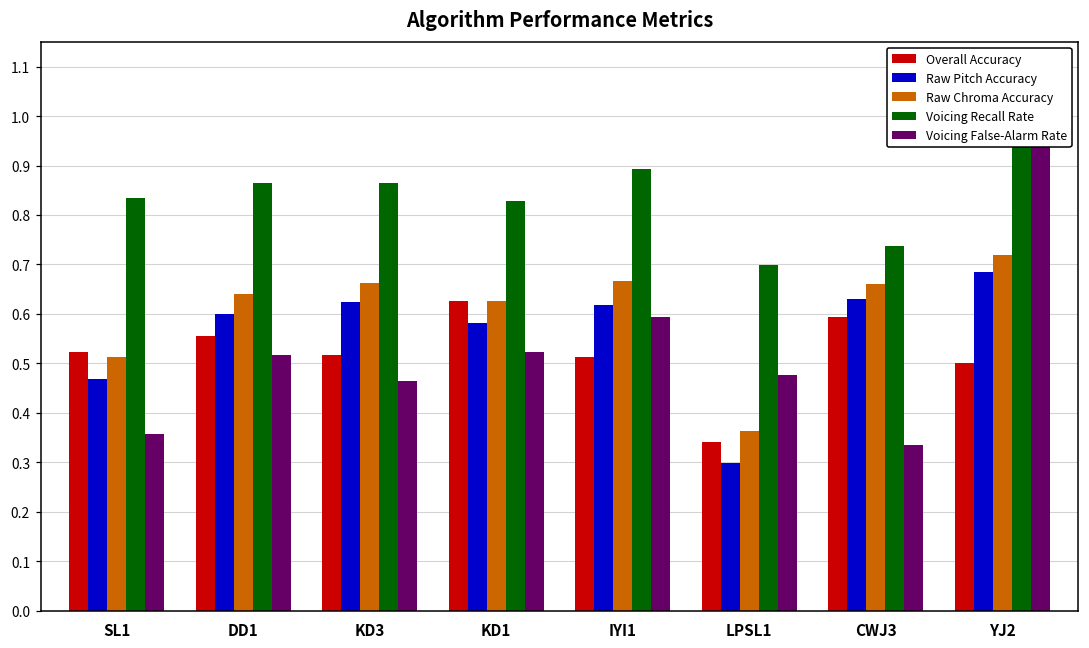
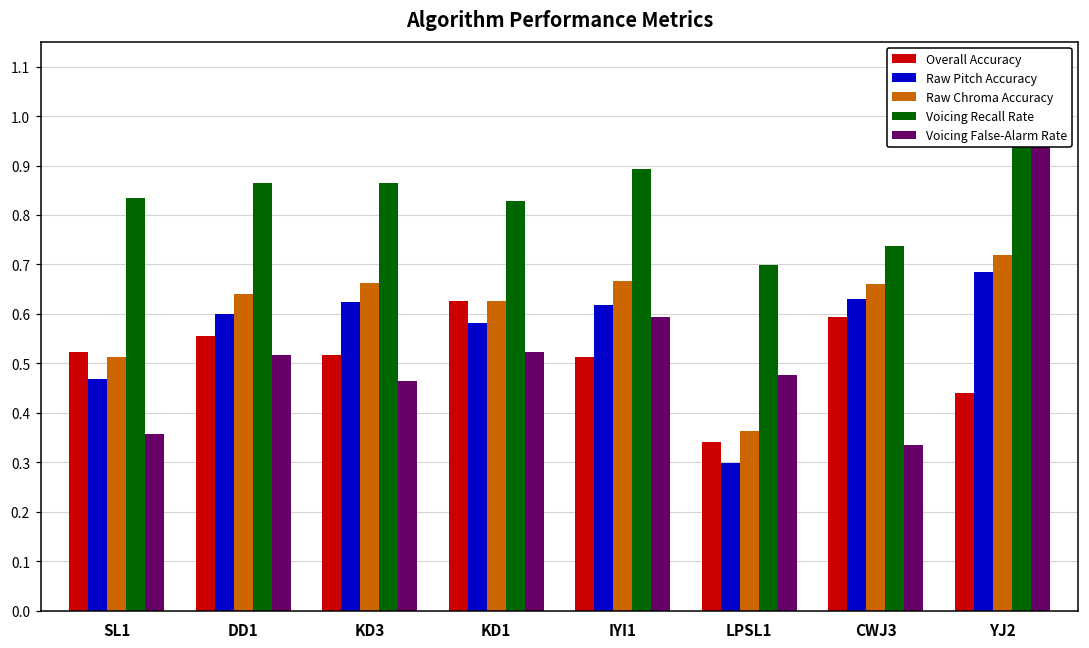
Overall Accuracy, YJ2: 0.50 -> 0.44
